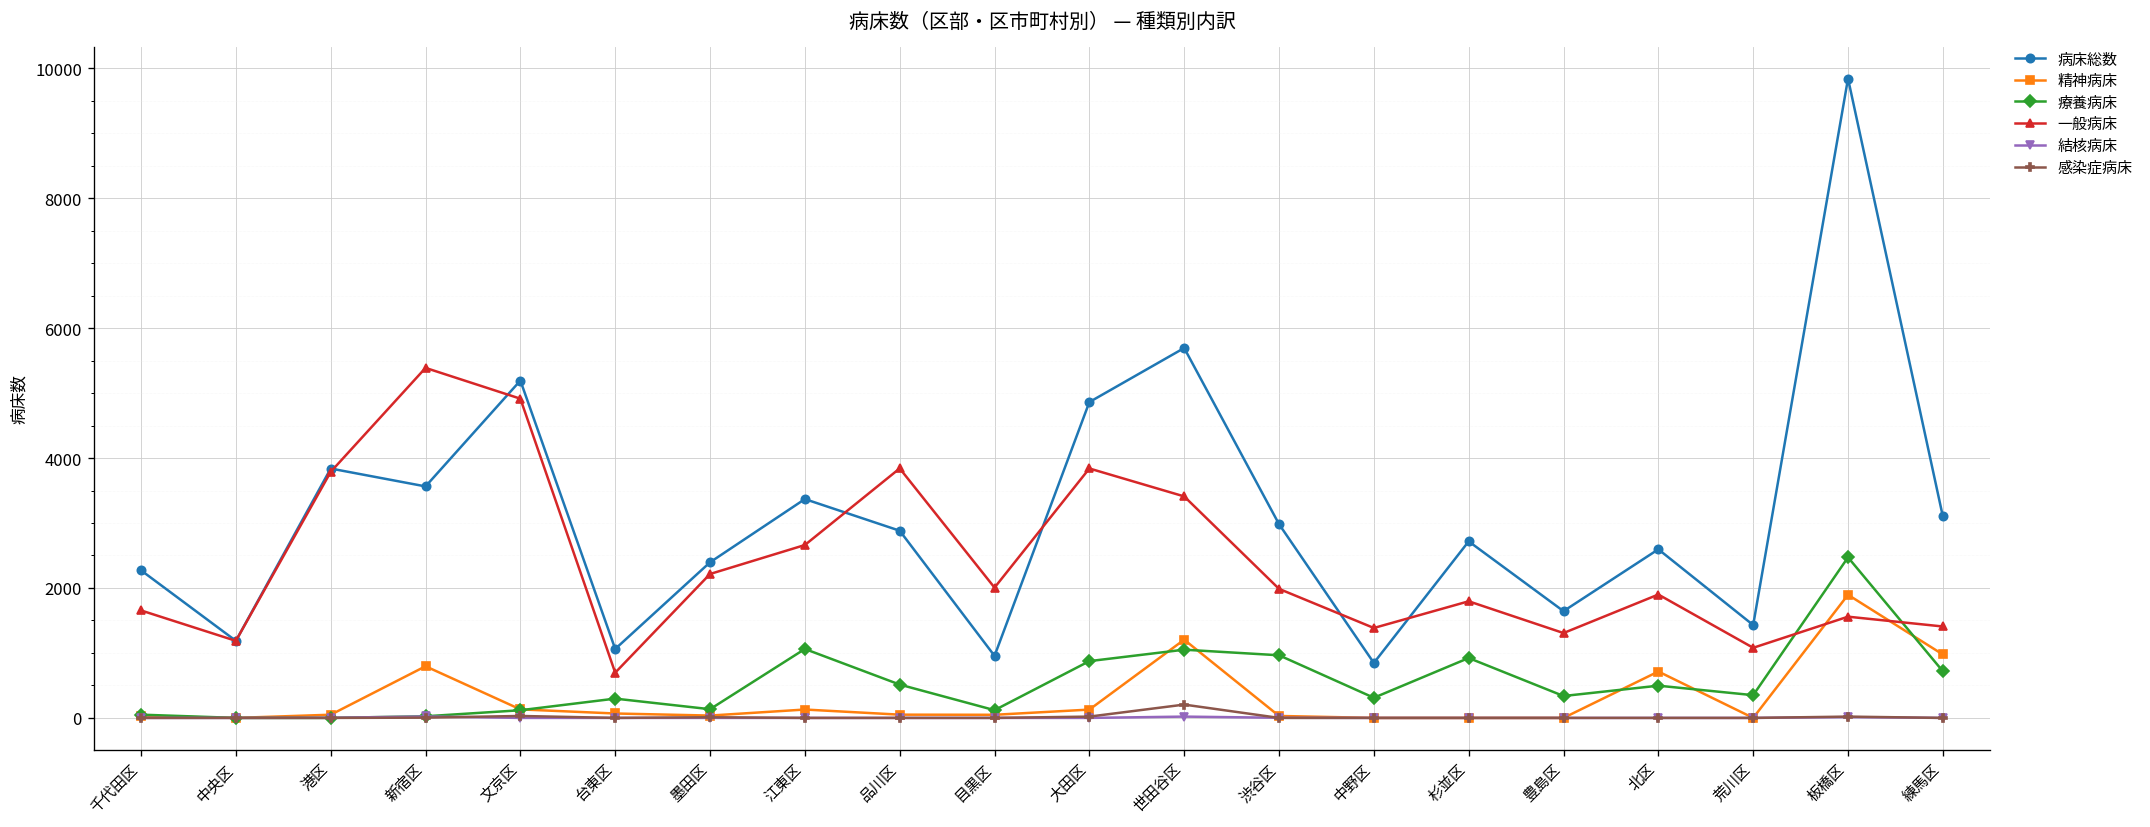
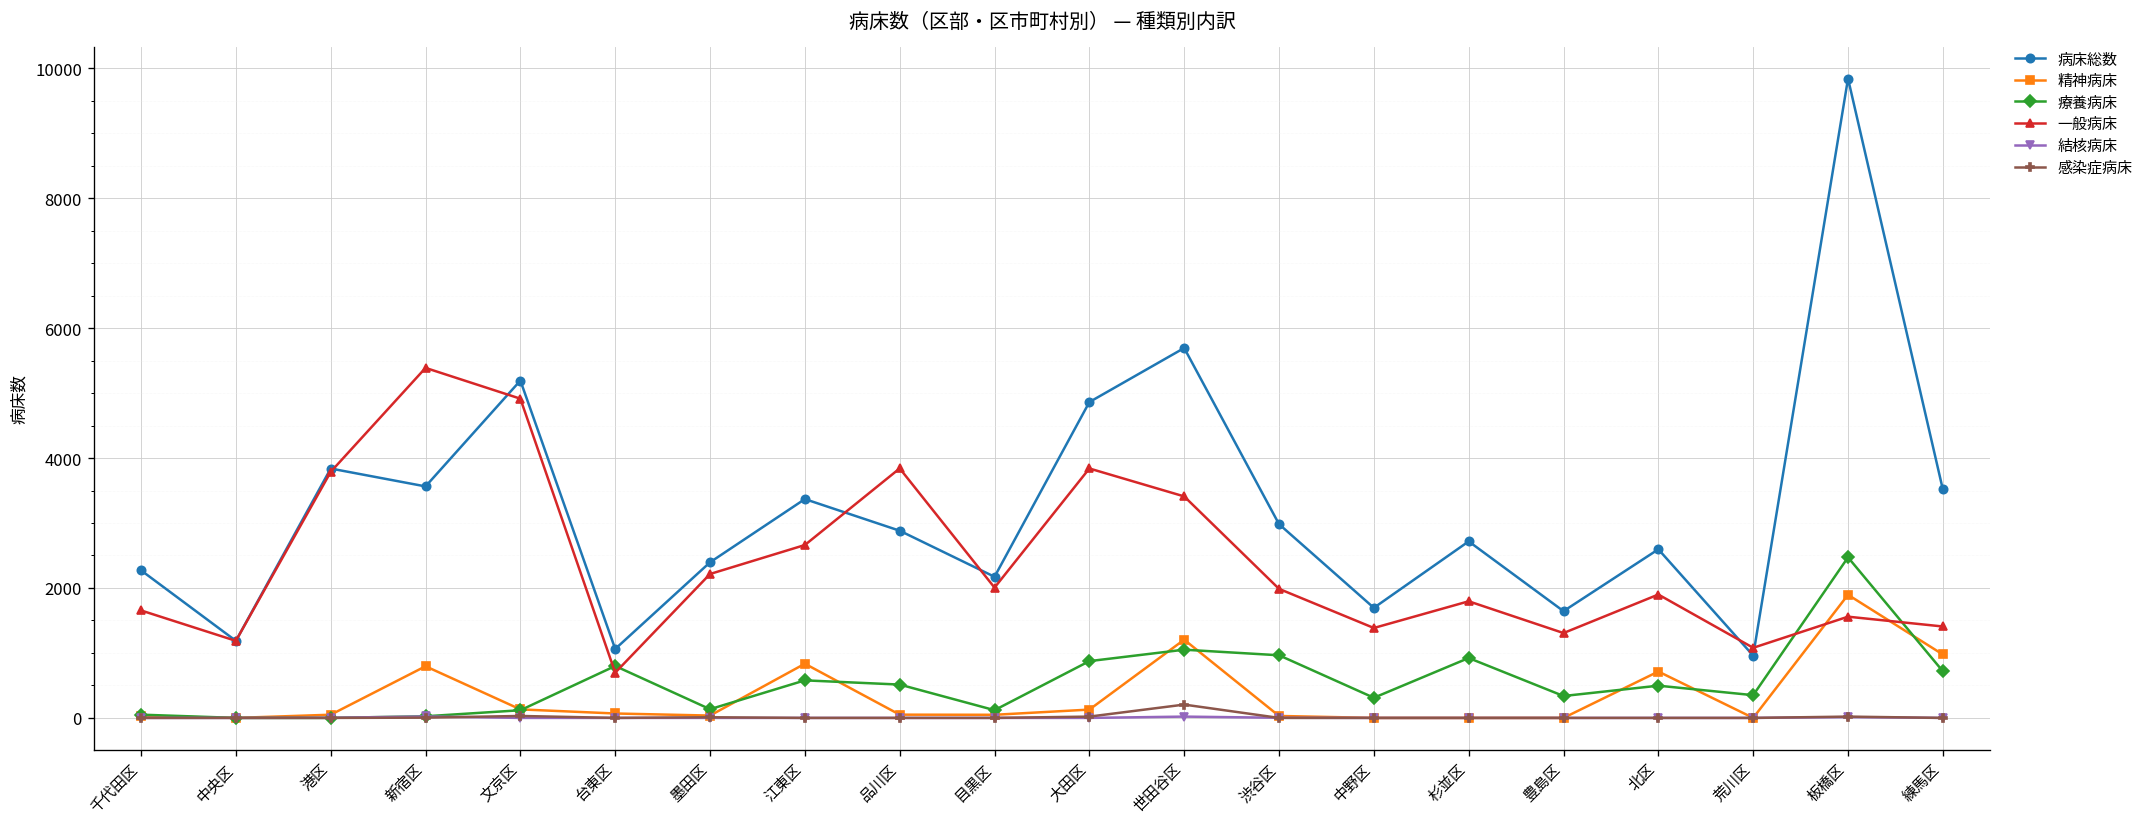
療養病床, 台東区: 300 -> 800
精神病床, 江東区: 100 -> 800
療養病床, 江東区: 1100 -> 600
病床総数, 目黒区: 1000 -> 2200
病床総数, 中野区: 800 -> 1700
病床総数, 荒川区: 1400 -> 1000
病床総数, 練馬区: 3100 -> 3500
